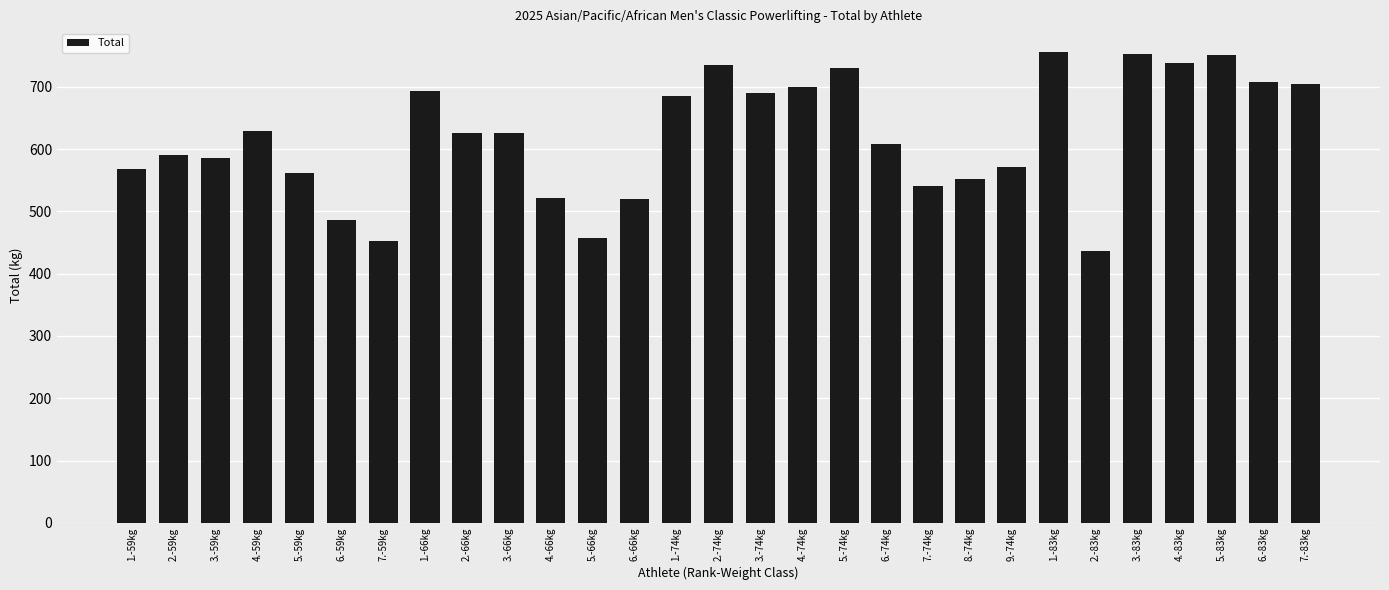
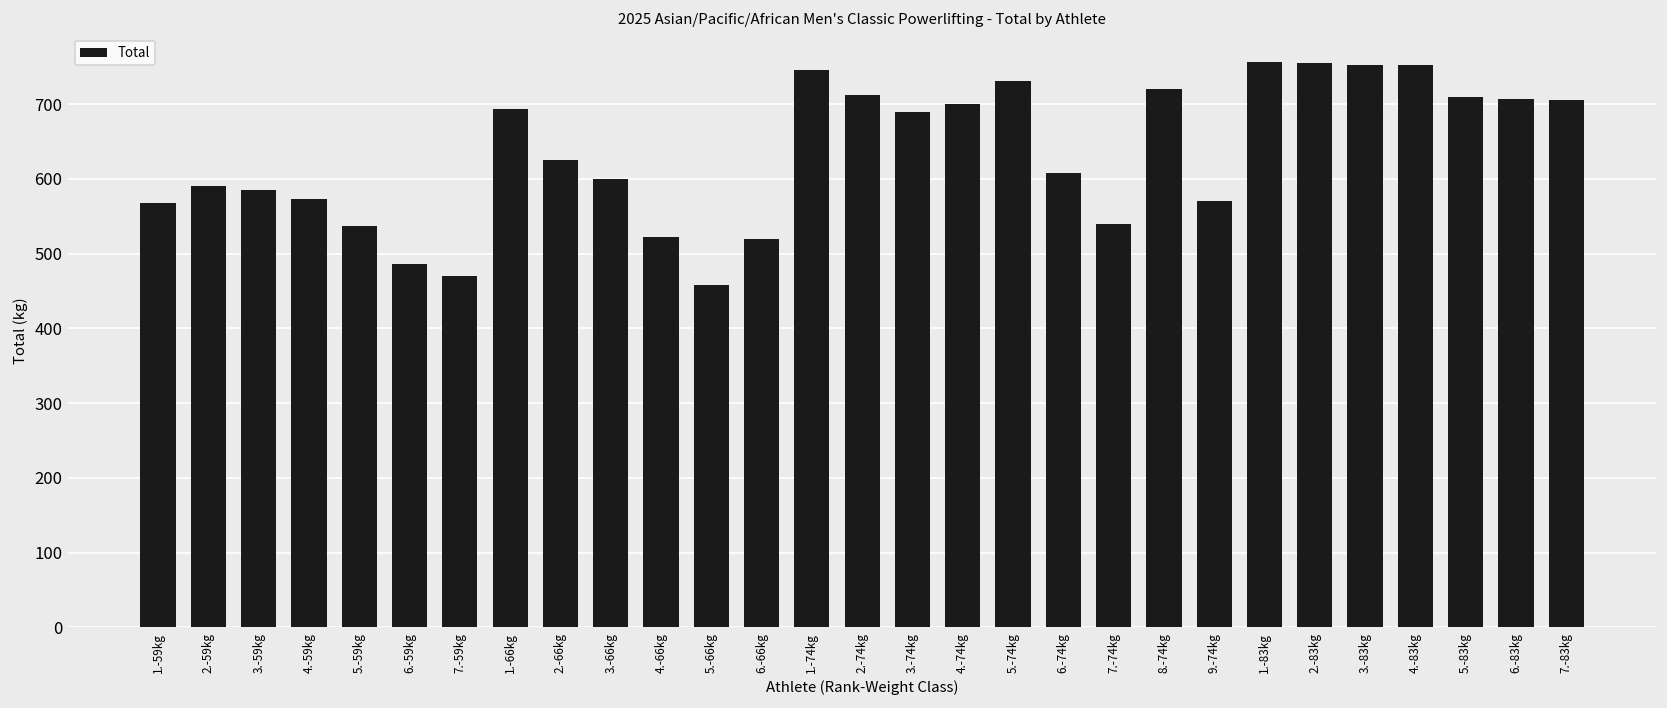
4.-59kg: 630 -> 570
5.-59kg: 560 -> 540
7.-59kg: 450 -> 470
3.-66kg: 630 -> 600
1.-74kg: 690 -> 750
2.-74kg: 730 -> 710
8.-74kg: 550 -> 720
2.-83kg: 440 -> 760
4.-83kg: 740 -> 750
5.-83kg: 750 -> 710
